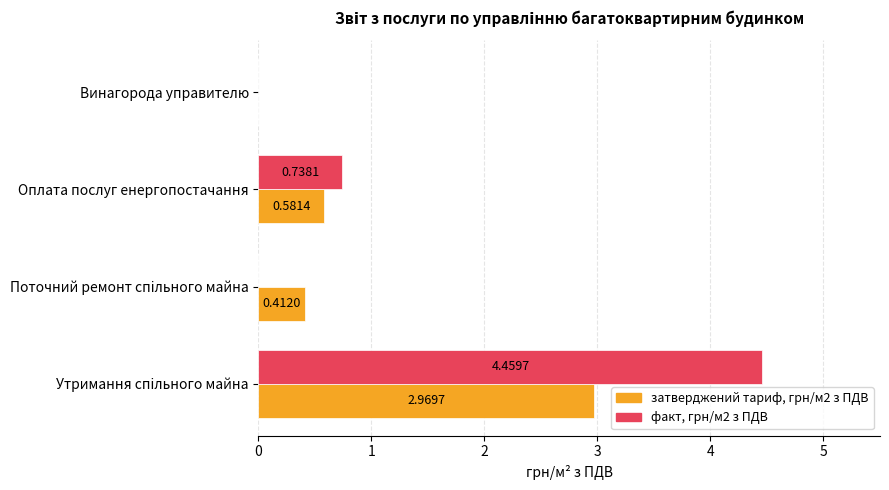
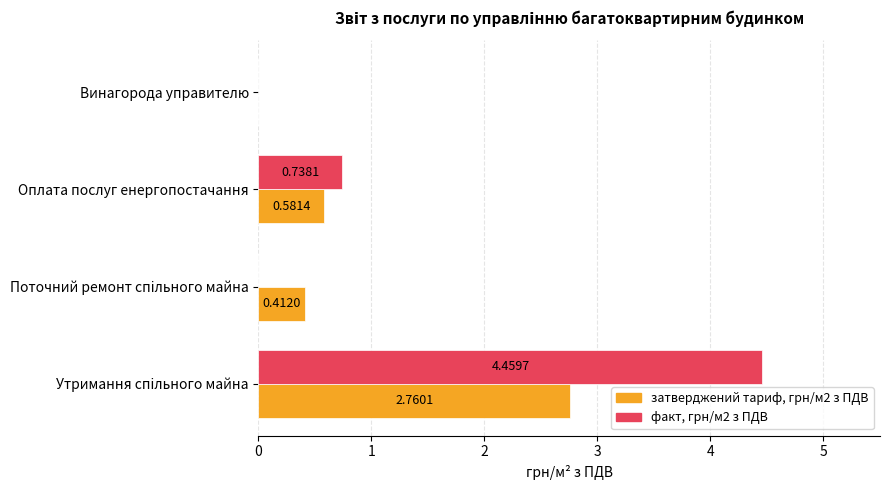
затверджений тариф, грн/м2 з ПДВ, Утримання спільного майна: 2.9697 -> 2.7601
